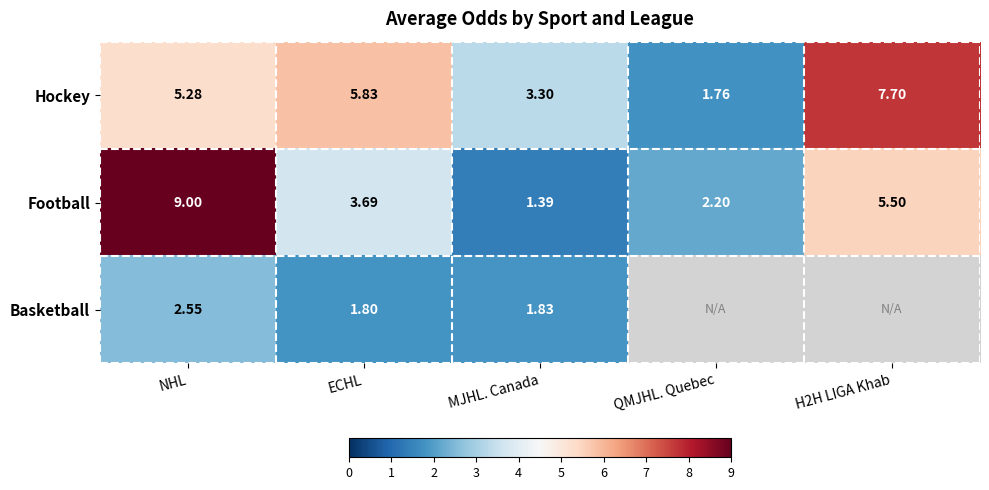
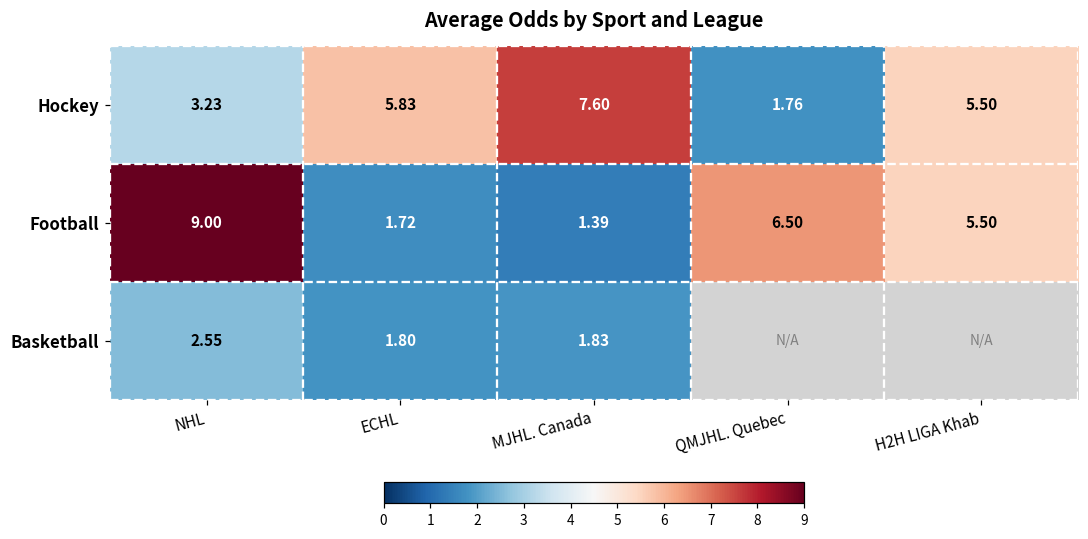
Hockey, NHL: 5.28 -> 3.23
Hockey, MJHL. Canada: 3.30 -> 7.60
Hockey, H2H LIGA Khab: 7.70 -> 5.50
Football, ECHL: 3.69 -> 1.72
Football, QMJHL. Quebec: 2.20 -> 6.50
